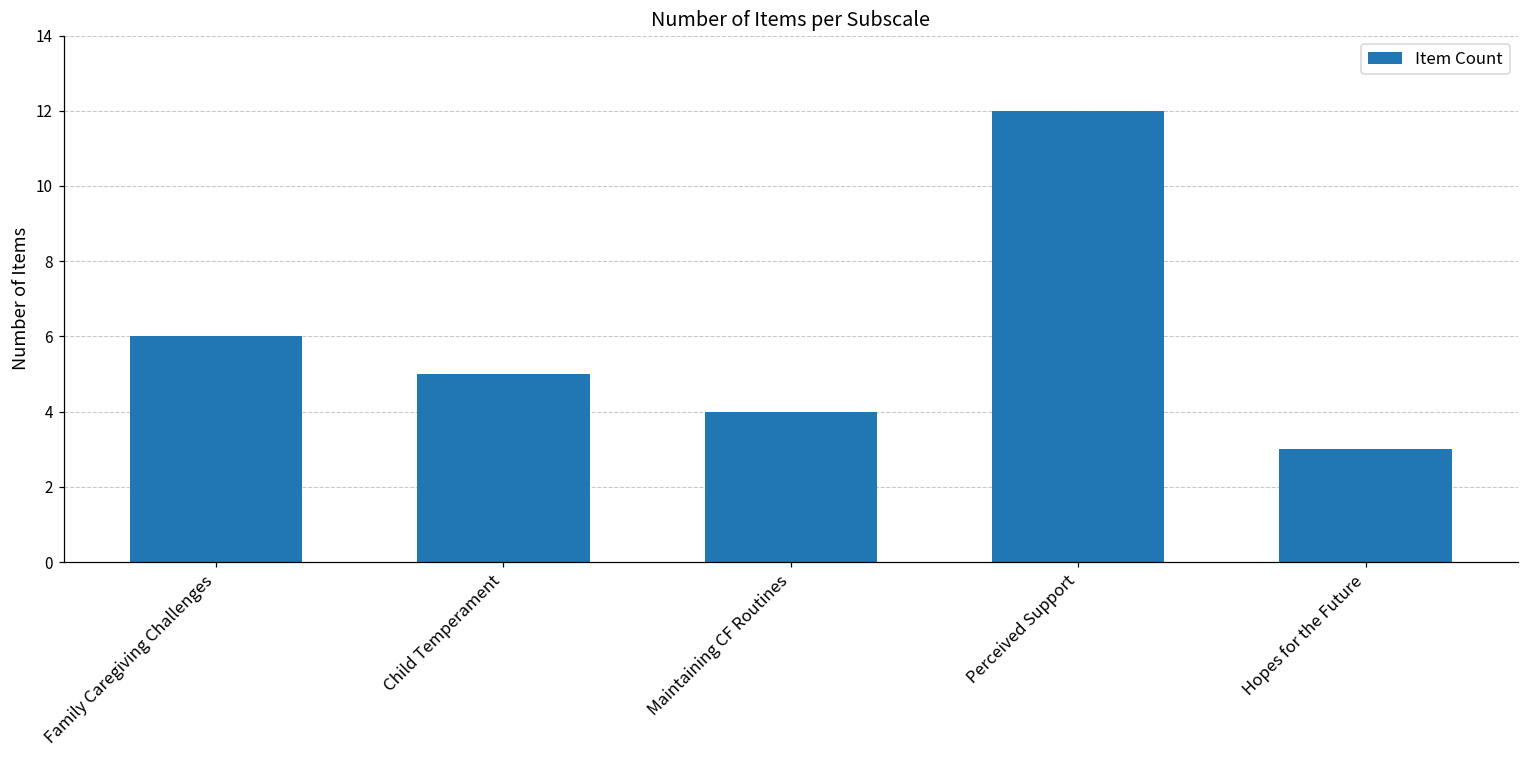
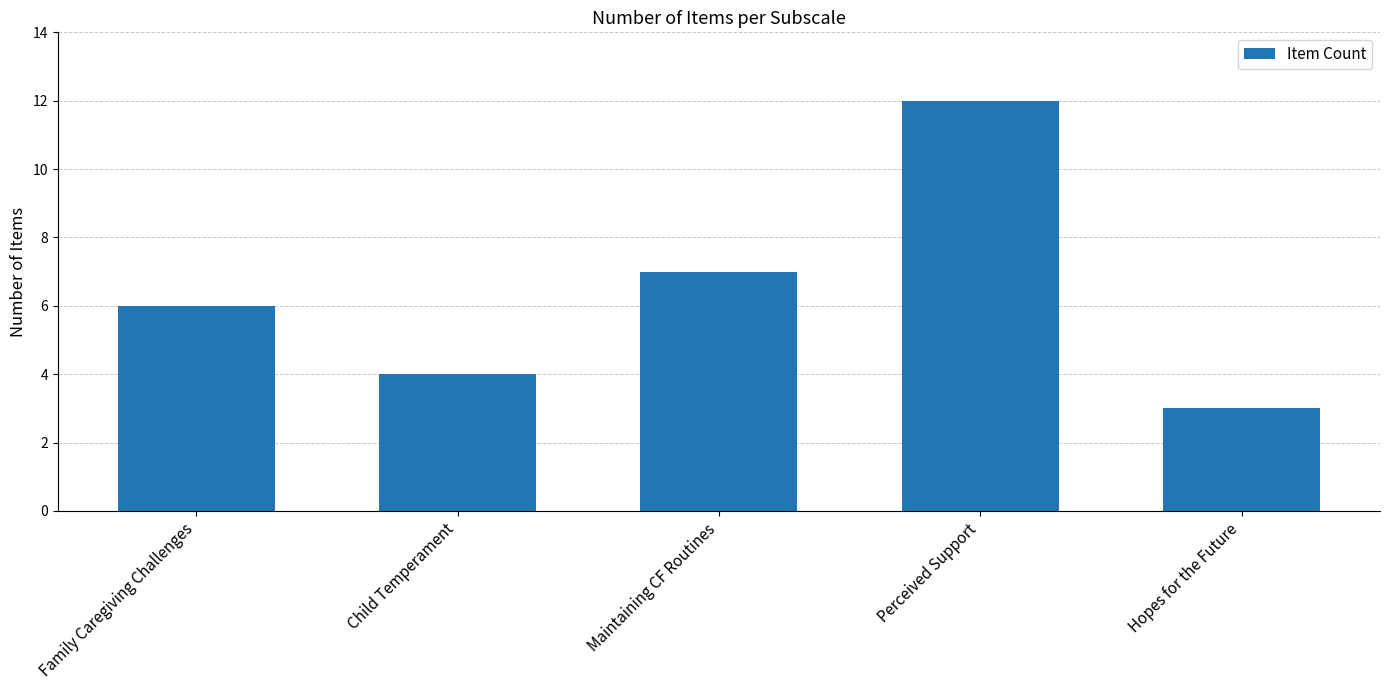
Child Temperament: 5 -> 4
Maintaining CF Routines: 4 -> 7
